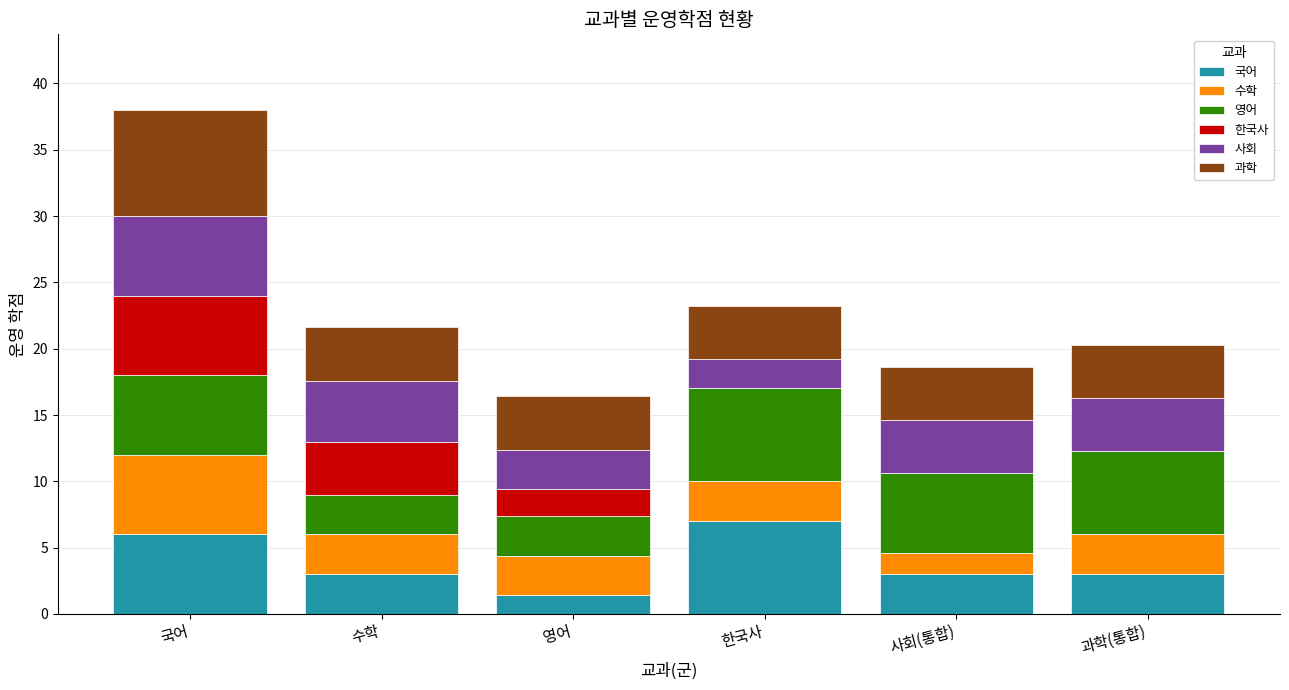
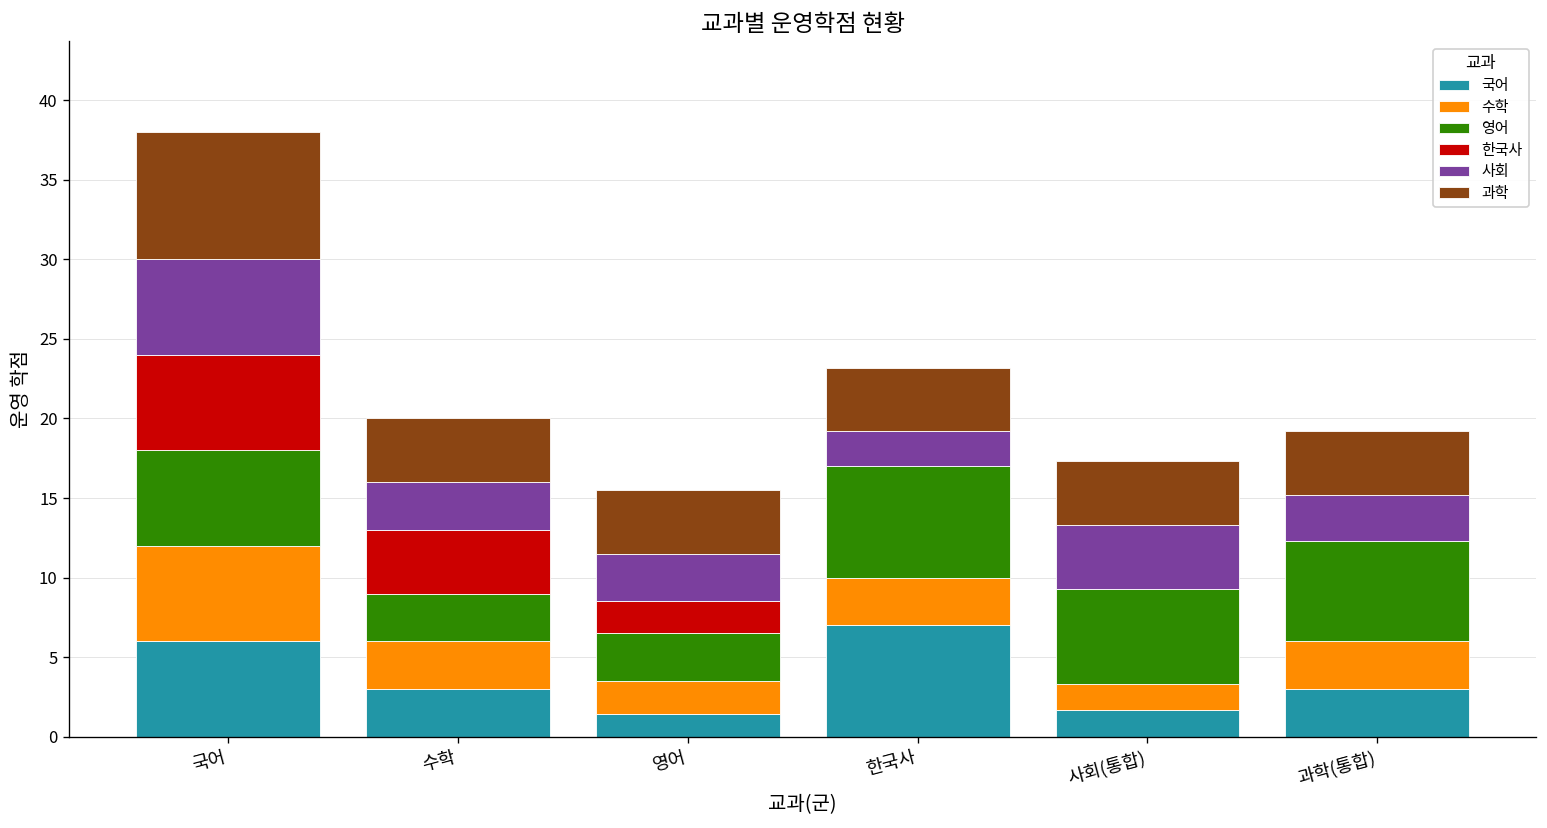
사회, 수학: 4.6 -> 3.0
수학, 영어: 3.0 -> 2.1
국어, 사회(통합): 3.0 -> 1.7
사회, 과학(통합): 4.0 -> 2.9
